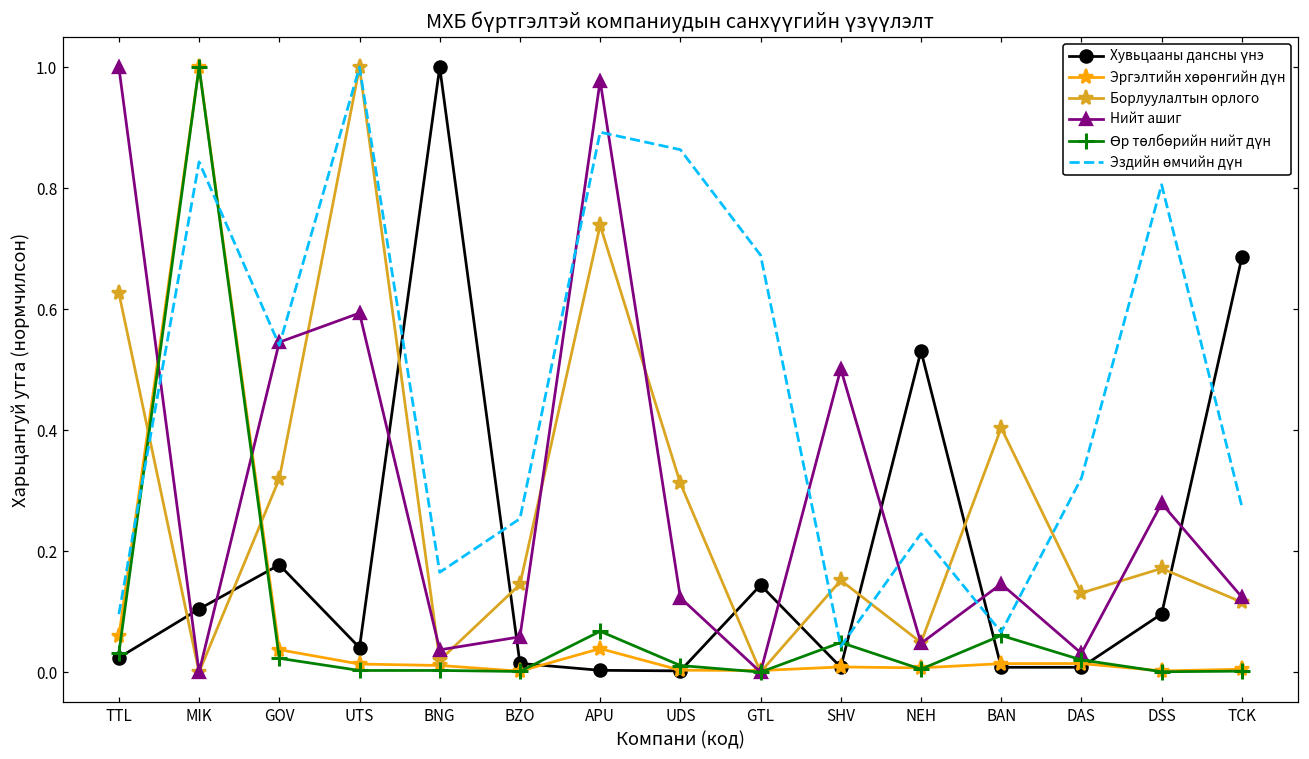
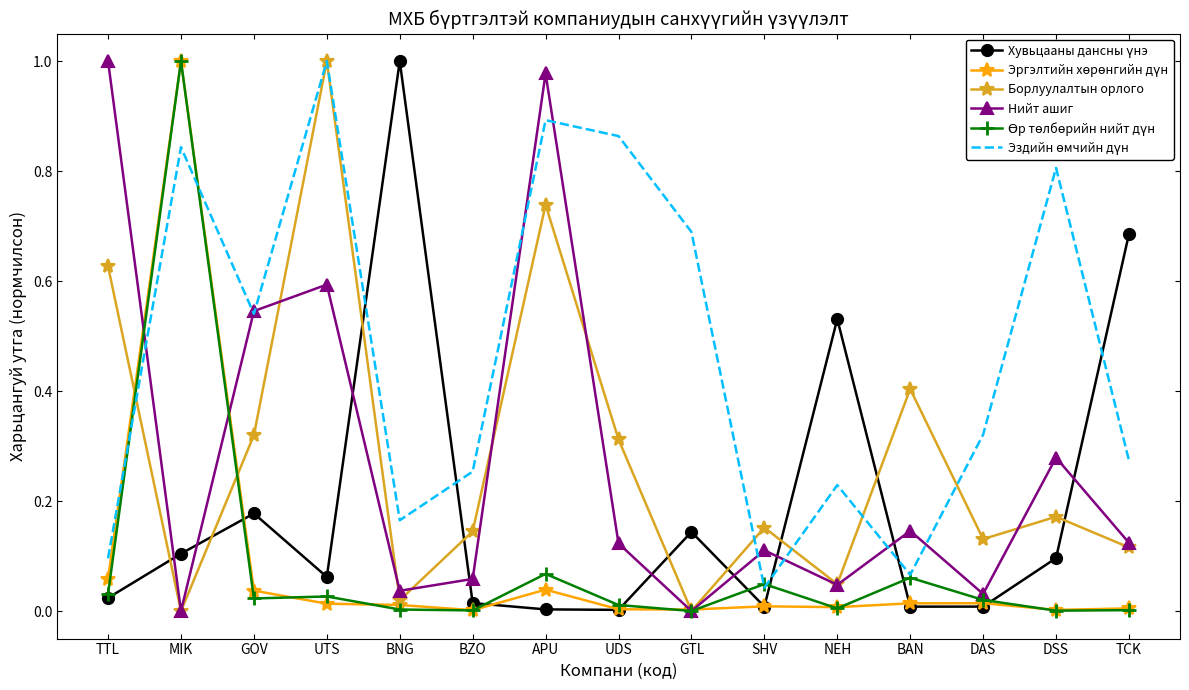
Хувьцааны дансны үнэ, UTS: 0.04 -> 0.06
Өр төлбөрийн нийт дүн, UTS: 0.00 -> 0.03
Нийт ашиг, SHV: 0.50 -> 0.11
